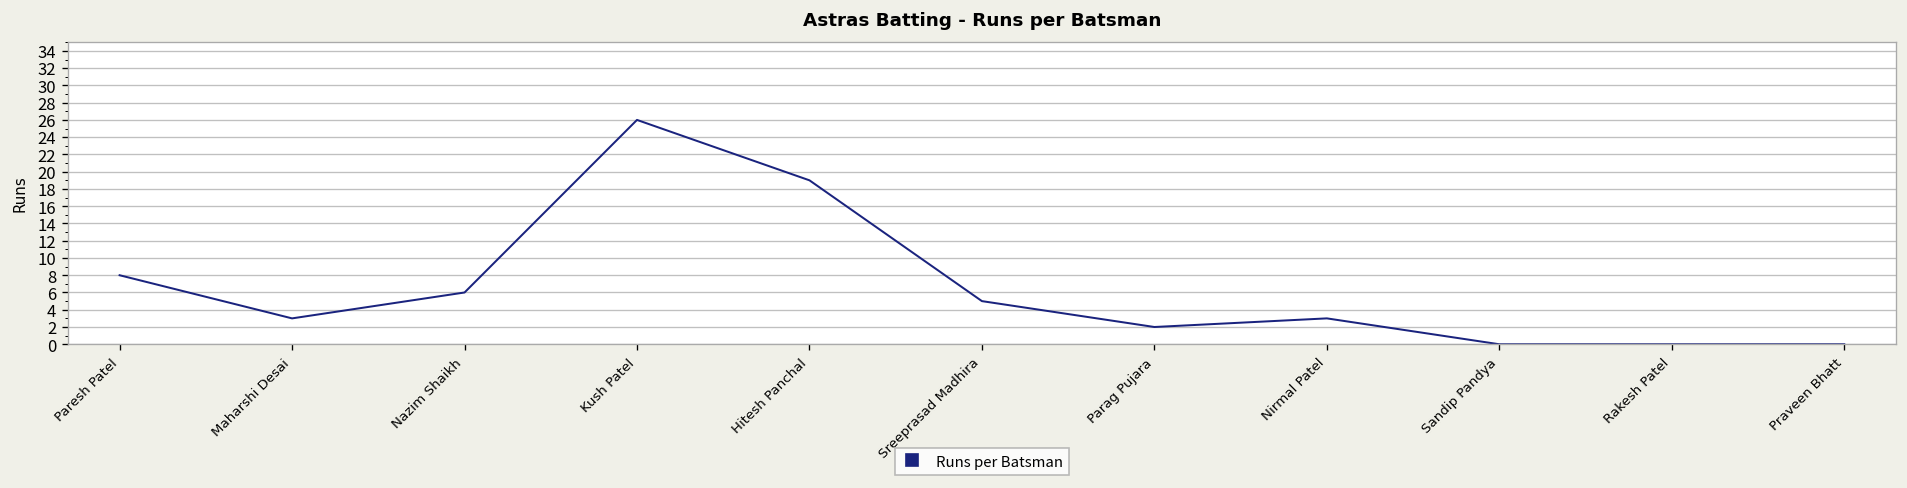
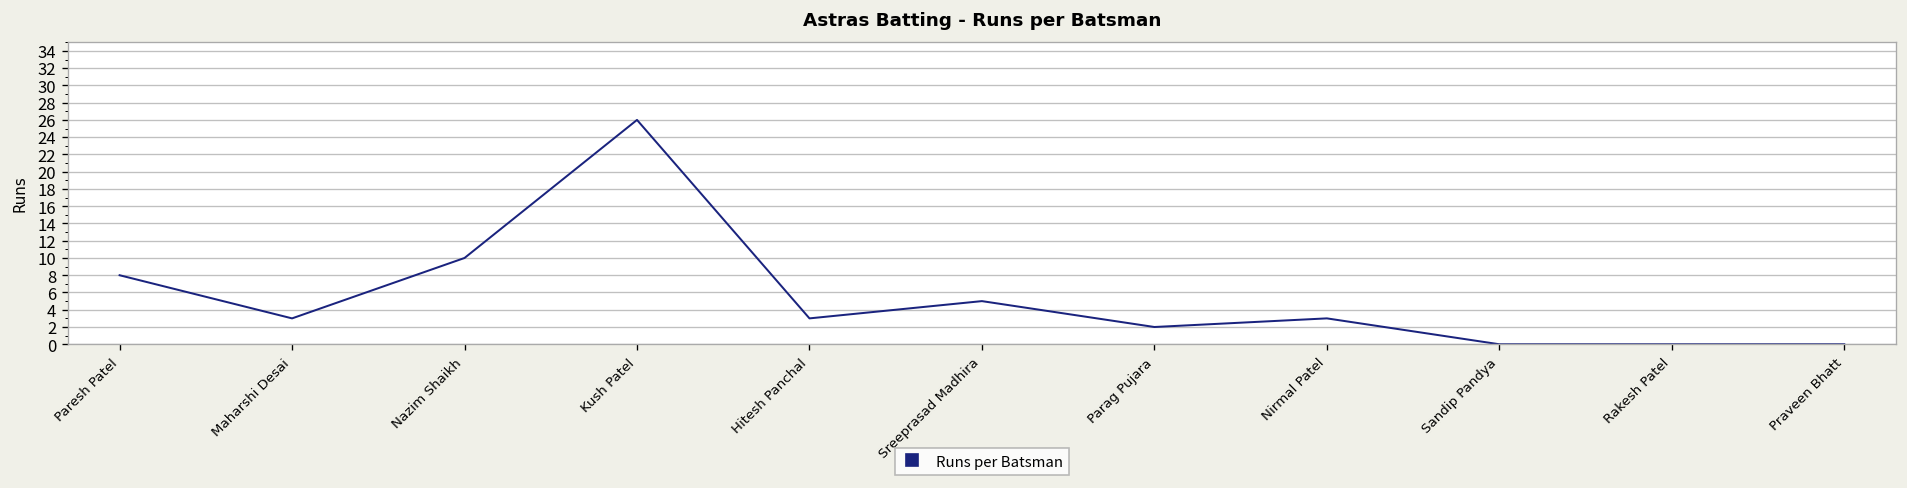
Nazim Shaikh: 6 -> 10
Hitesh Panchal: 19 -> 3
